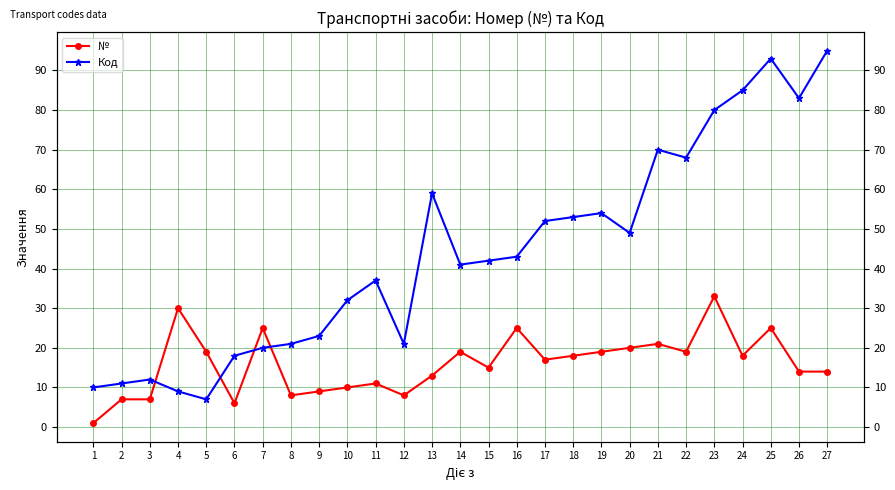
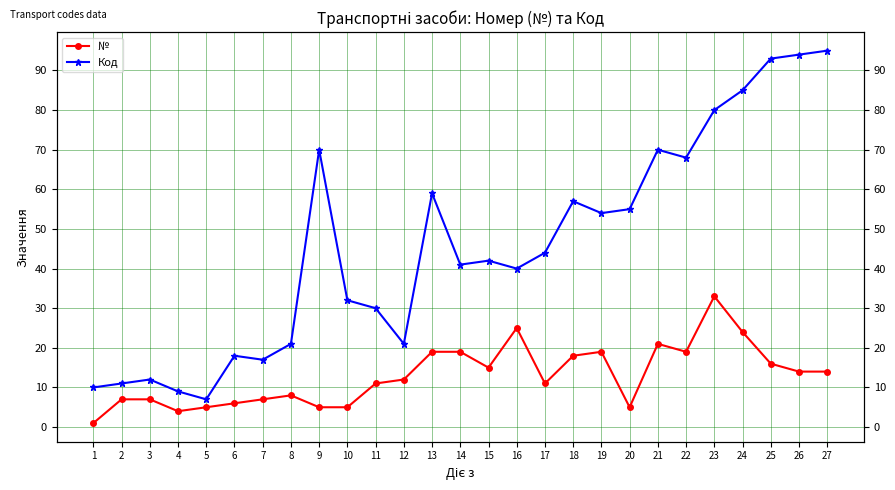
№, 4: 30 -> 4
№, 5: 19 -> 5
№, 7: 25 -> 7
Код, 7: 20 -> 17
№, 9: 9 -> 5
Код, 9: 23 -> 70
№, 10: 10 -> 5
Код, 11: 37 -> 30
№, 12: 8 -> 12
№, 13: 13 -> 19
Код, 16: 43 -> 40
№, 17: 17 -> 11
Код, 17: 52 -> 44
Код, 18: 53 -> 57
№, 20: 20 -> 5
Код, 20: 49 -> 55
№, 24: 18 -> 24
№, 25: 25 -> 16
Код, 26: 83 -> 94
